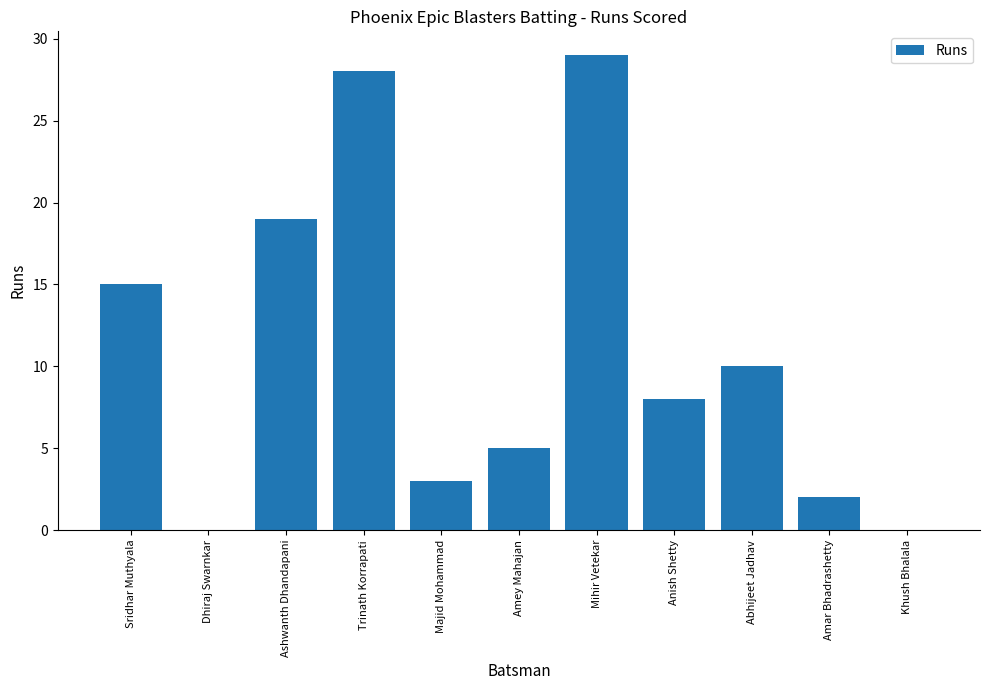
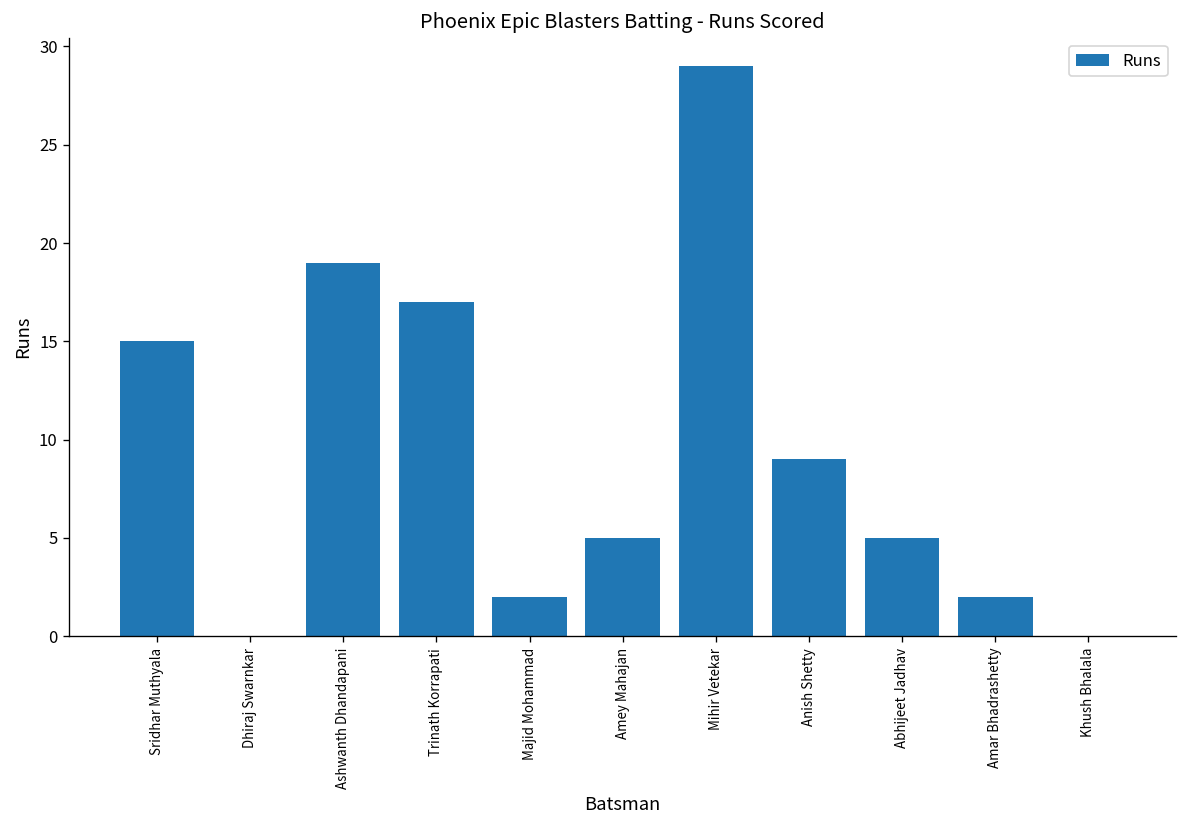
Trinath Korrapati: 28 -> 17
Majid Mohammad: 3 -> 2
Anish Shetty: 8 -> 9
Abhijeet Jadhav: 10 -> 5
